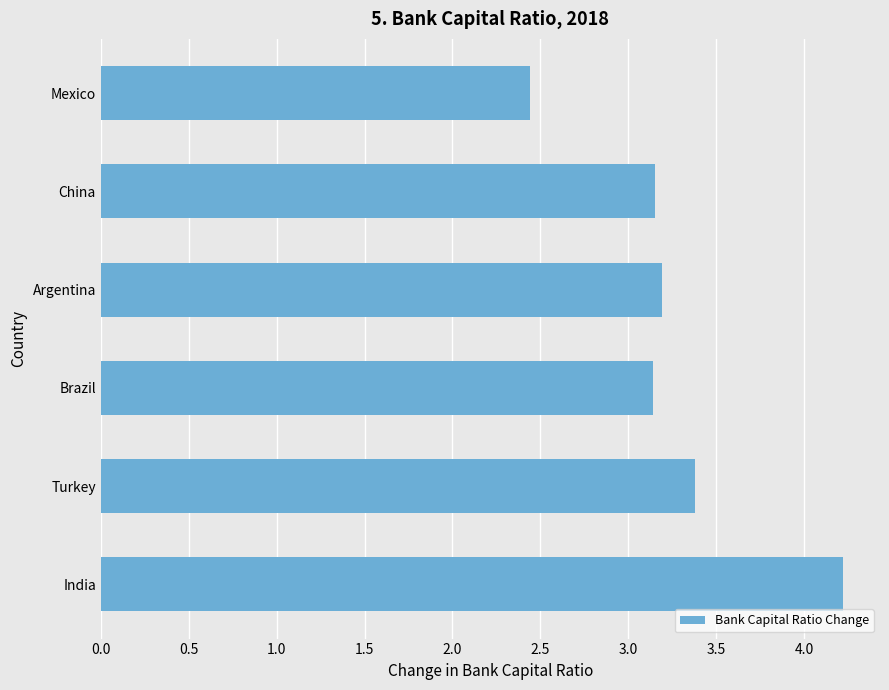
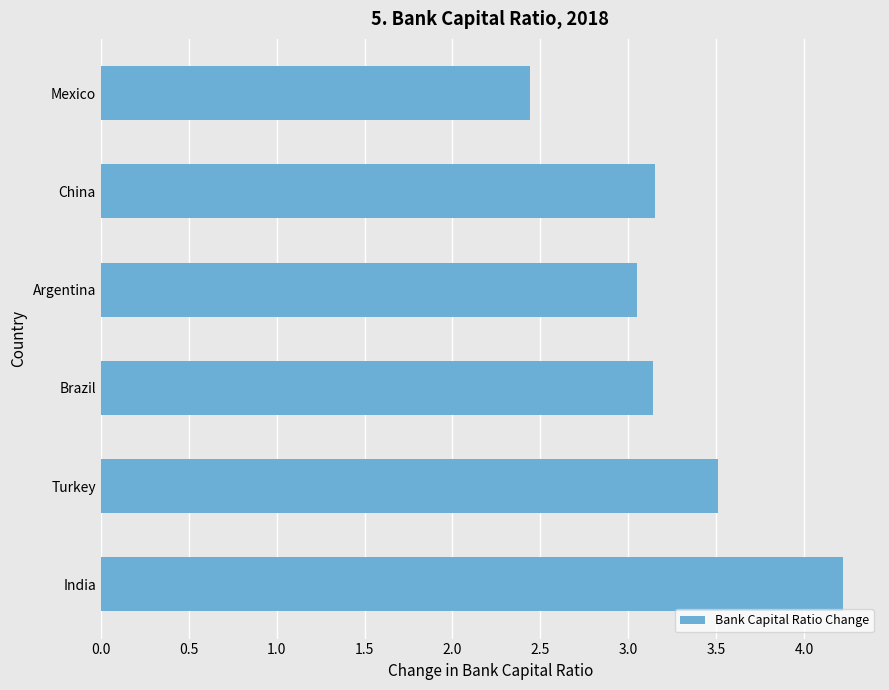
Argentina: 3.19 -> 3.05
Turkey: 3.38 -> 3.51
